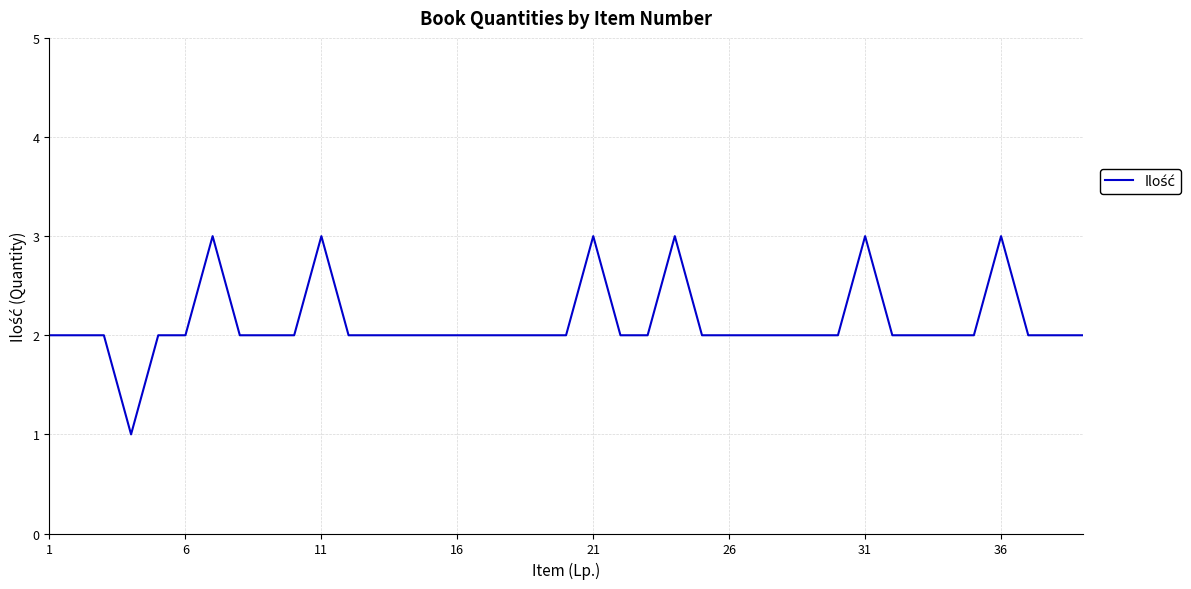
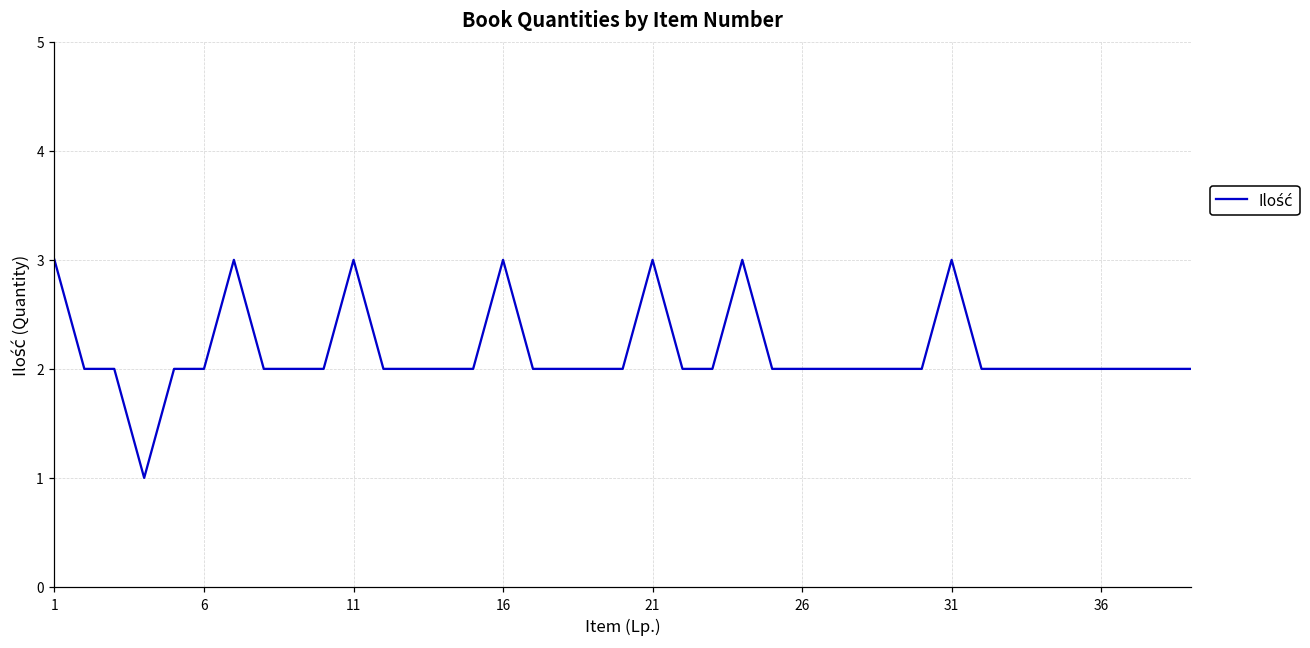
1: 2 -> 3
16: 2 -> 3
36: 3 -> 2
